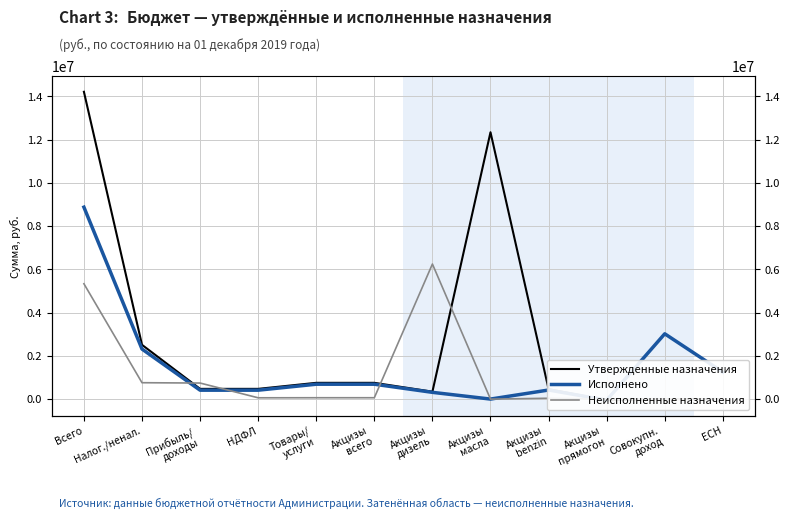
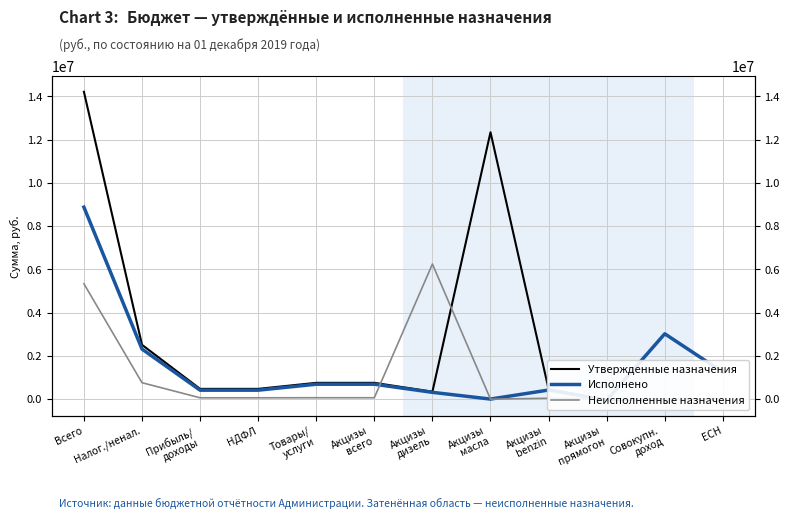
Неисполненные назначения, Прибыль/ доходы: 700000 -> 100000
